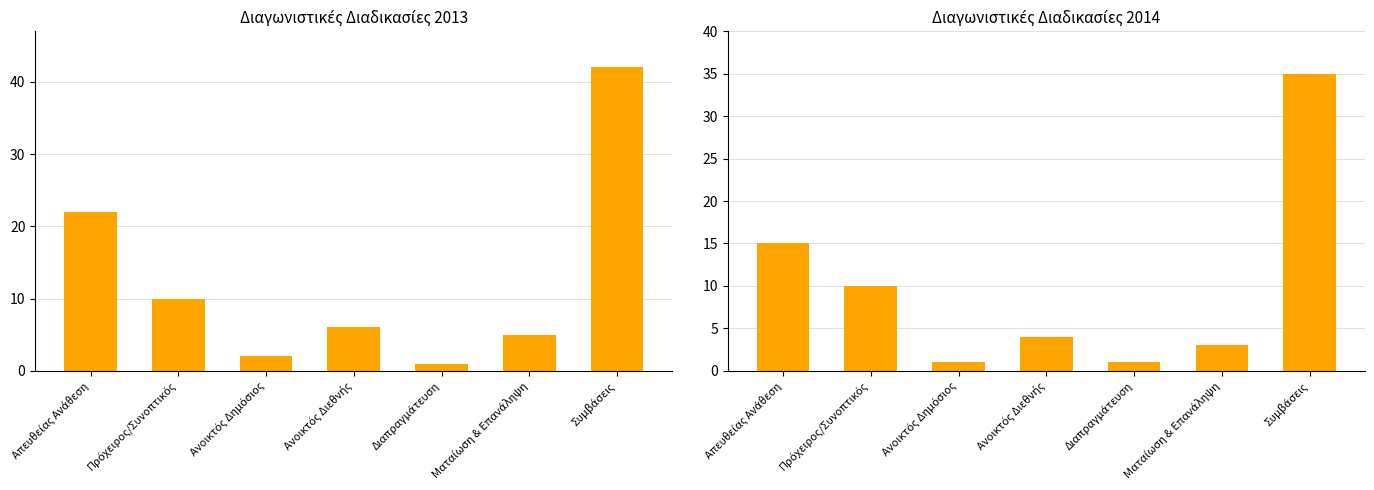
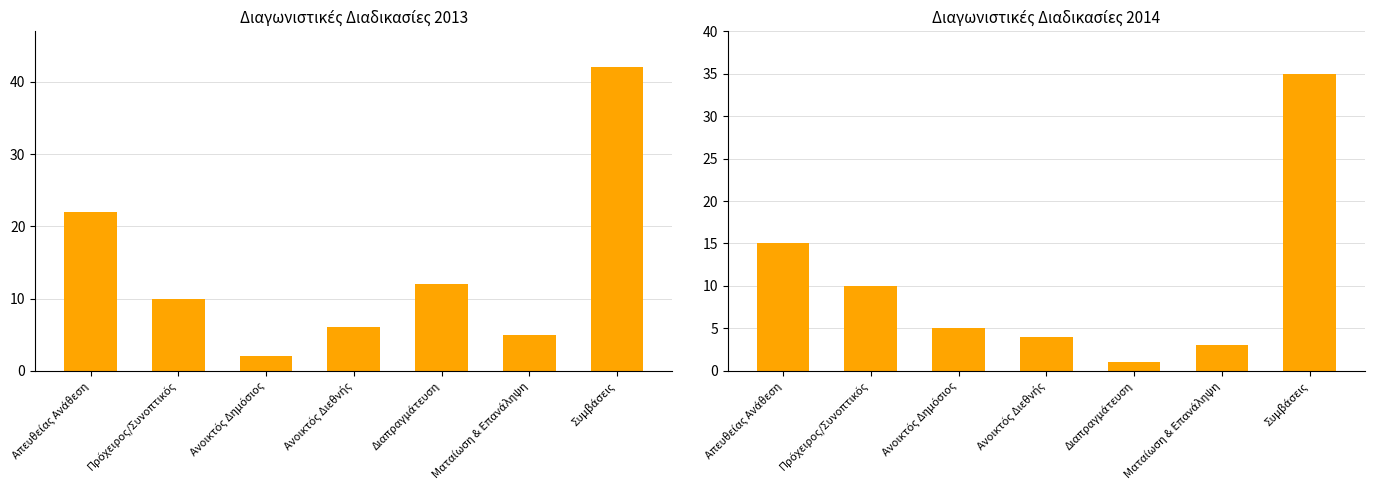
Διαγωνιστικές Διαδικασίες 2013, Διαπραγμάτευση: 1 -> 12
Διαγωνιστικές Διαδικασίες 2014, Ανοικτός Δημόσιος: 1 -> 5
